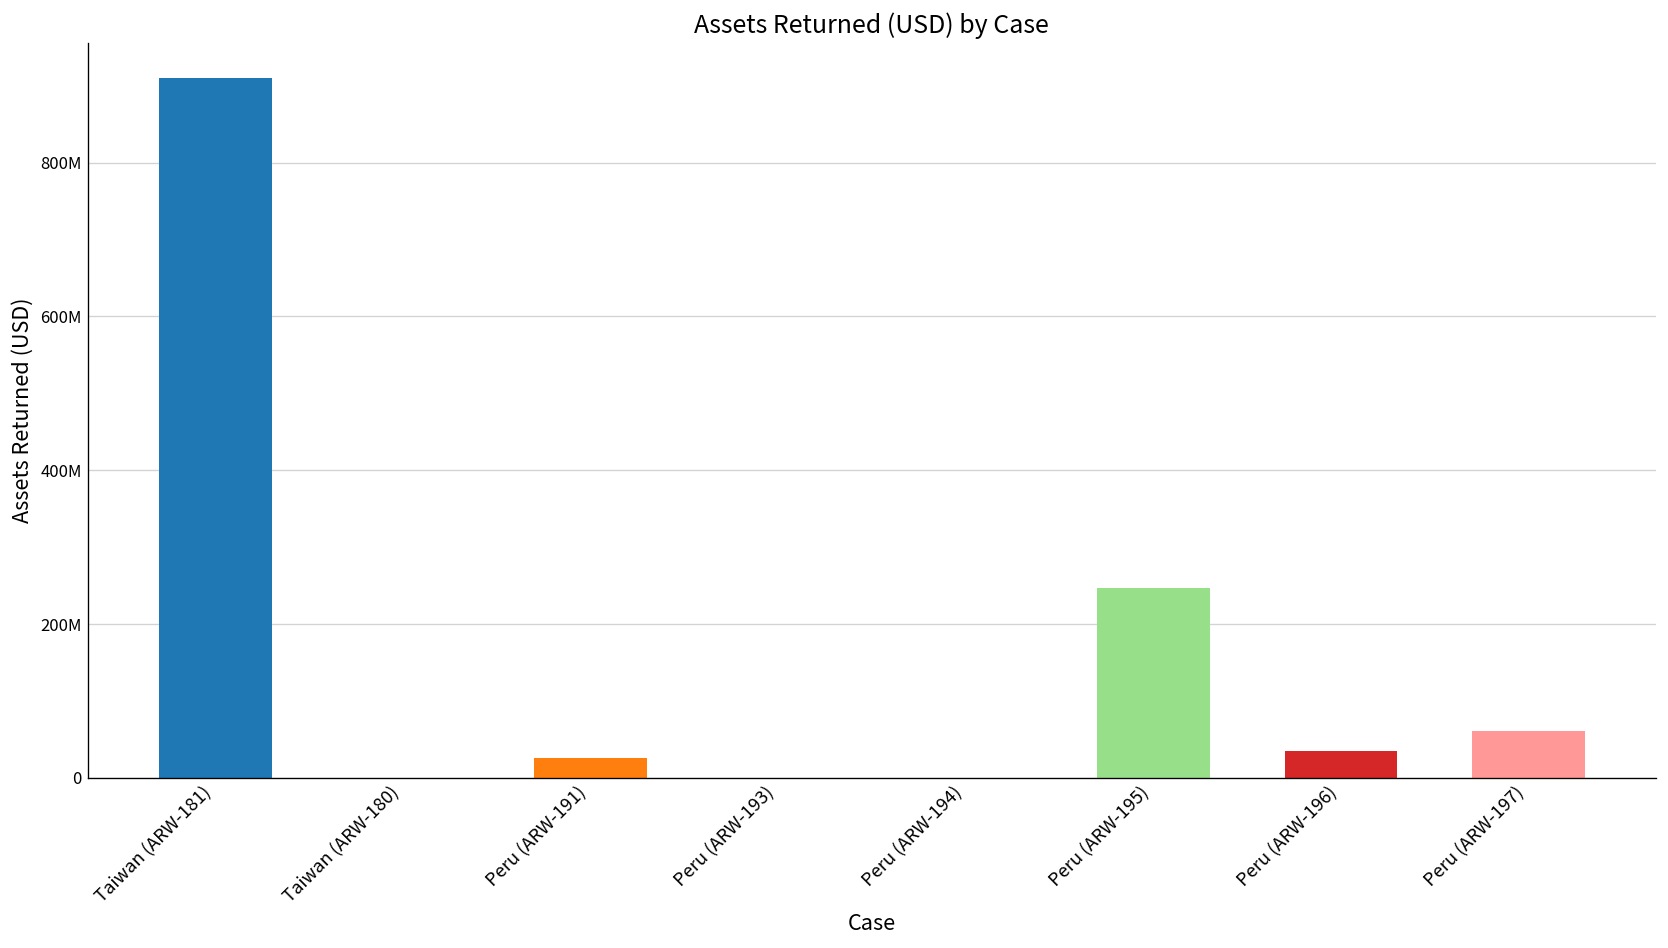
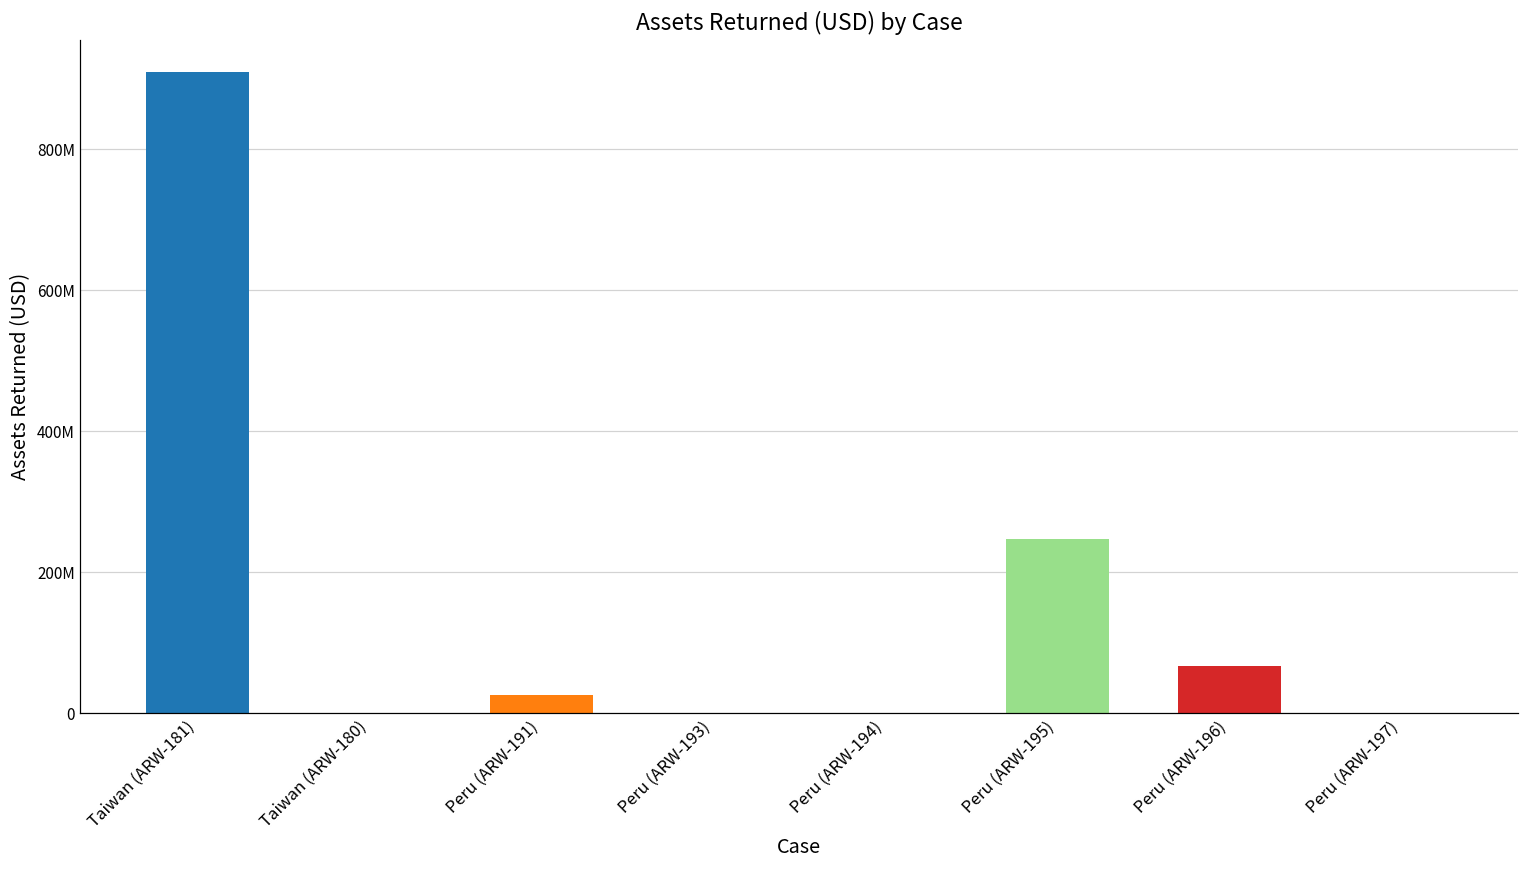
Peru (ARW-196): 30000000 -> 70000000
Peru (ARW-197): 60000000 -> 0
